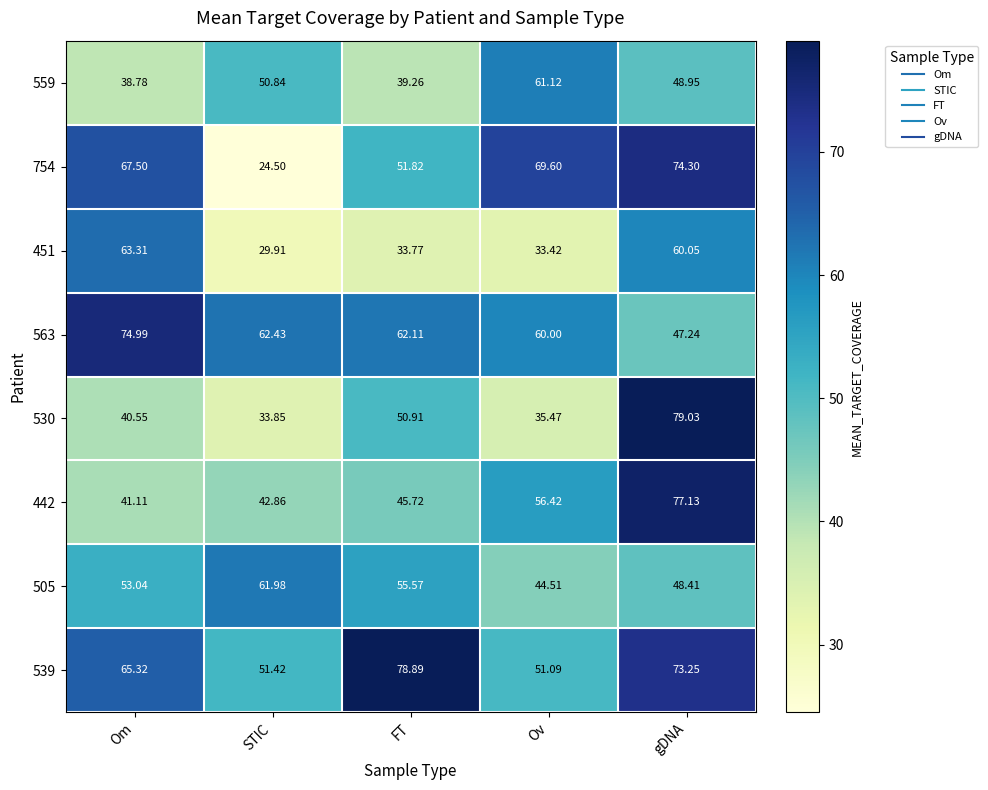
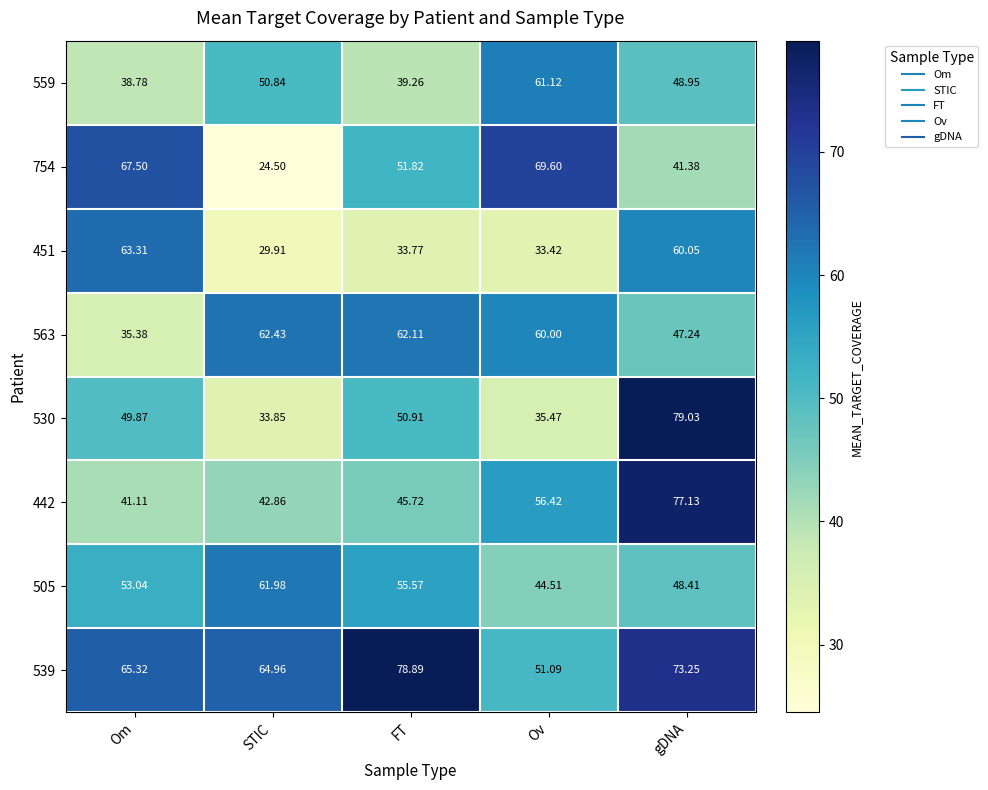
754, gDNA: 74.30 -> 41.38
563, Om: 74.99 -> 35.38
530, Om: 40.55 -> 49.87
539, STIC: 51.42 -> 64.96
